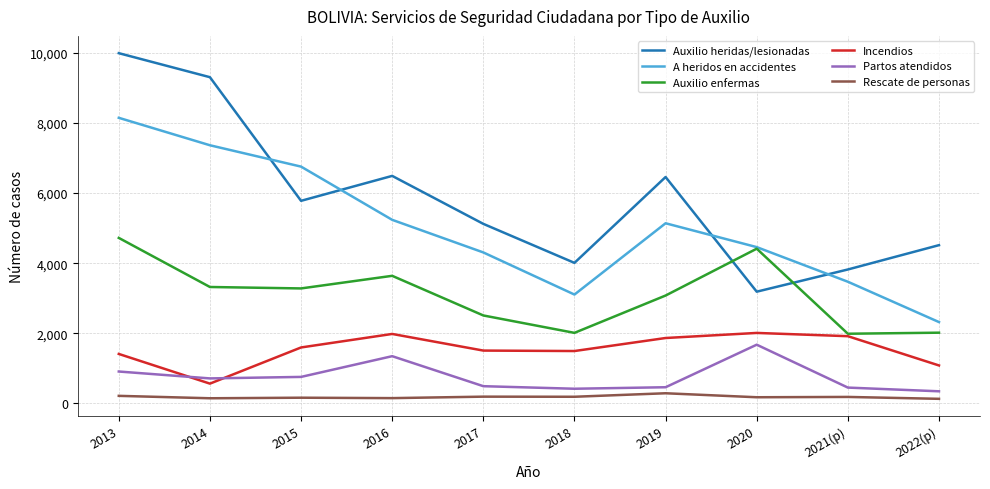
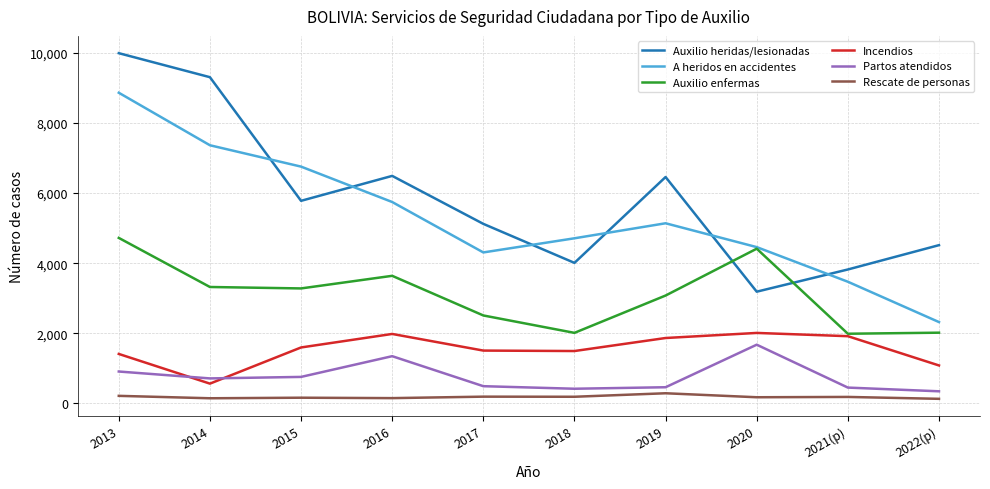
A heridos en accidentes, 2013: 8,200 -> 8,900
A heridos en accidentes, 2016: 5,200 -> 5,700
A heridos en accidentes, 2018: 3,100 -> 4,700
